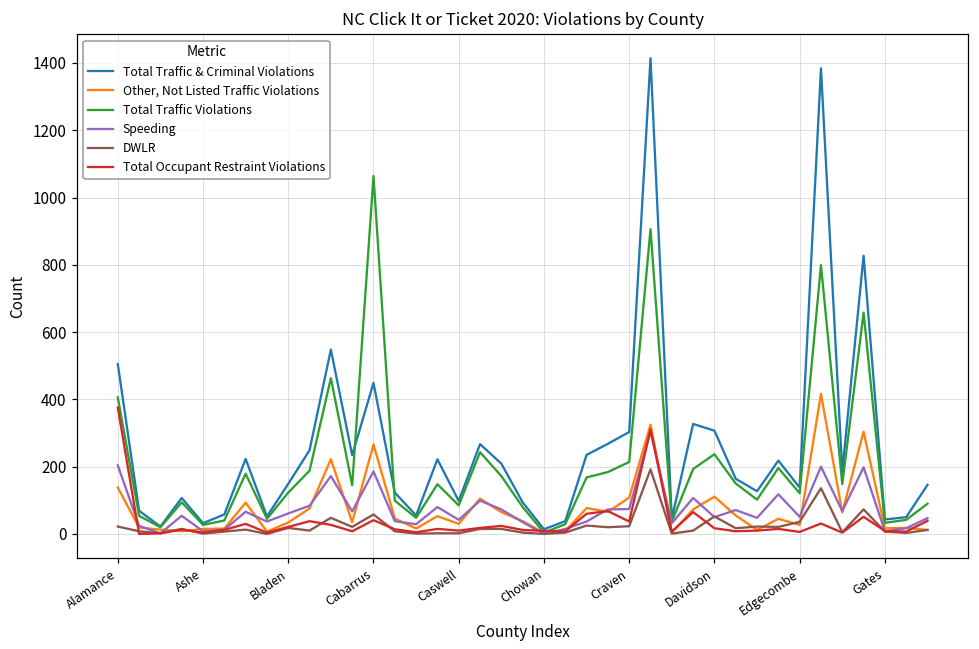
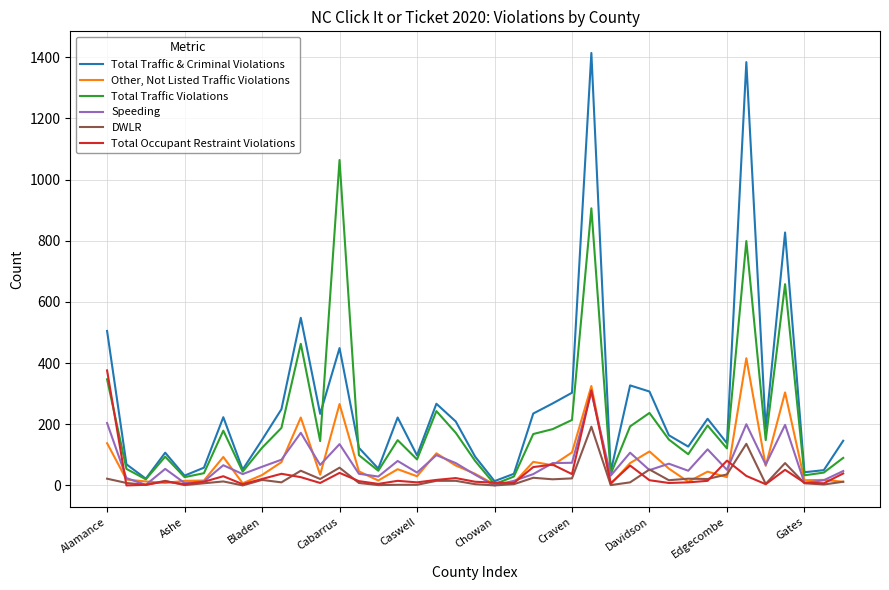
Total Traffic Violations, Alamance: 410 -> 350
Speeding, Cabarrus: 190 -> 140
Total Occupant Restraint Violations, Edgecombe: 10 -> 80
